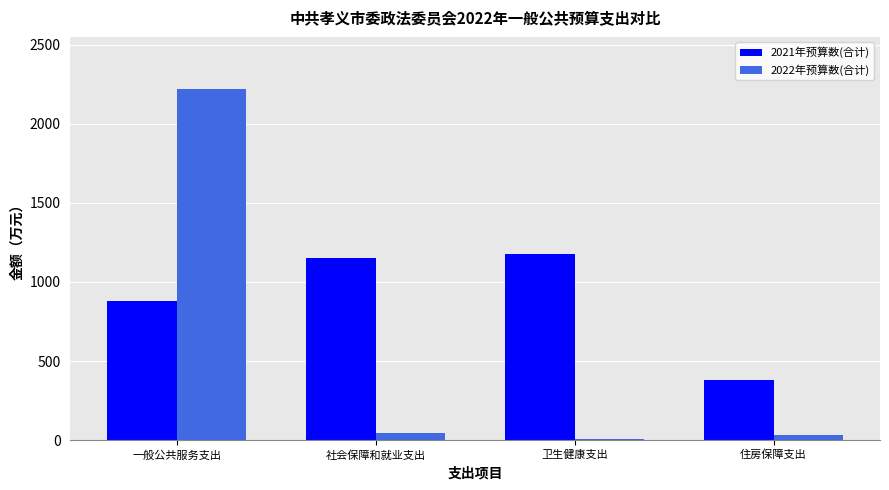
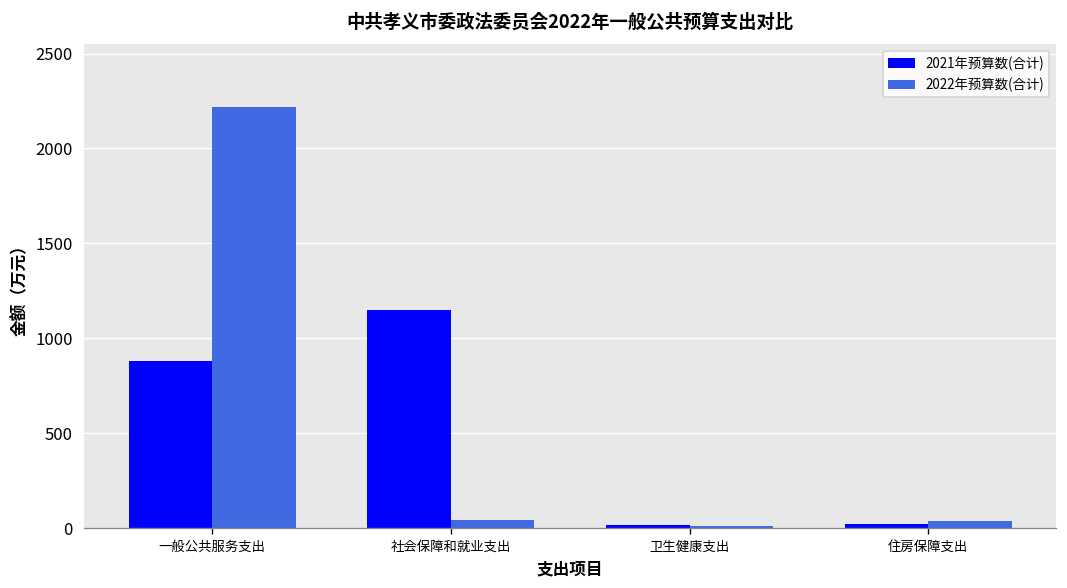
2021年预算数(合计), 卫生健康支出: 1180 -> 20
2021年预算数(合计), 住房保障支出: 380 -> 20
